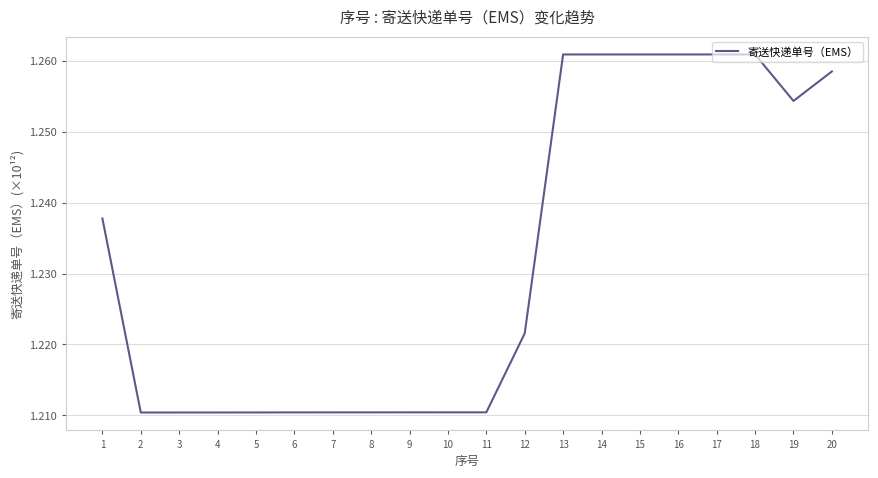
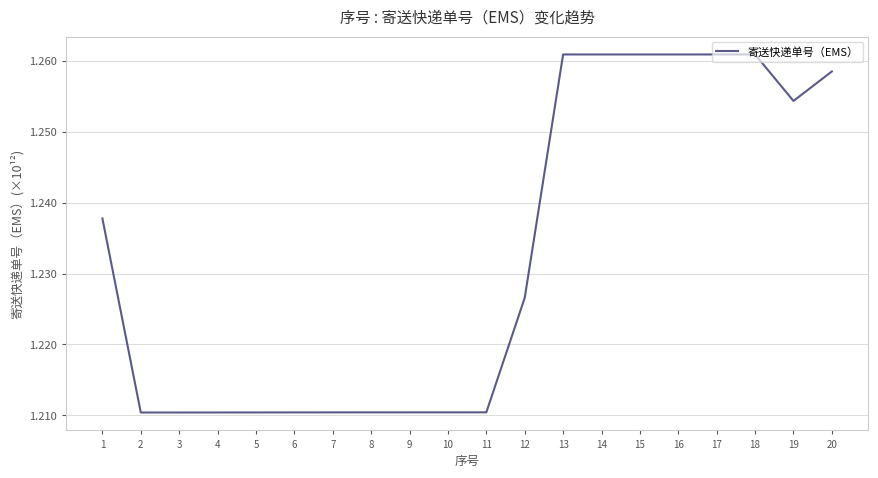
12: 1.222 -> 1.227
